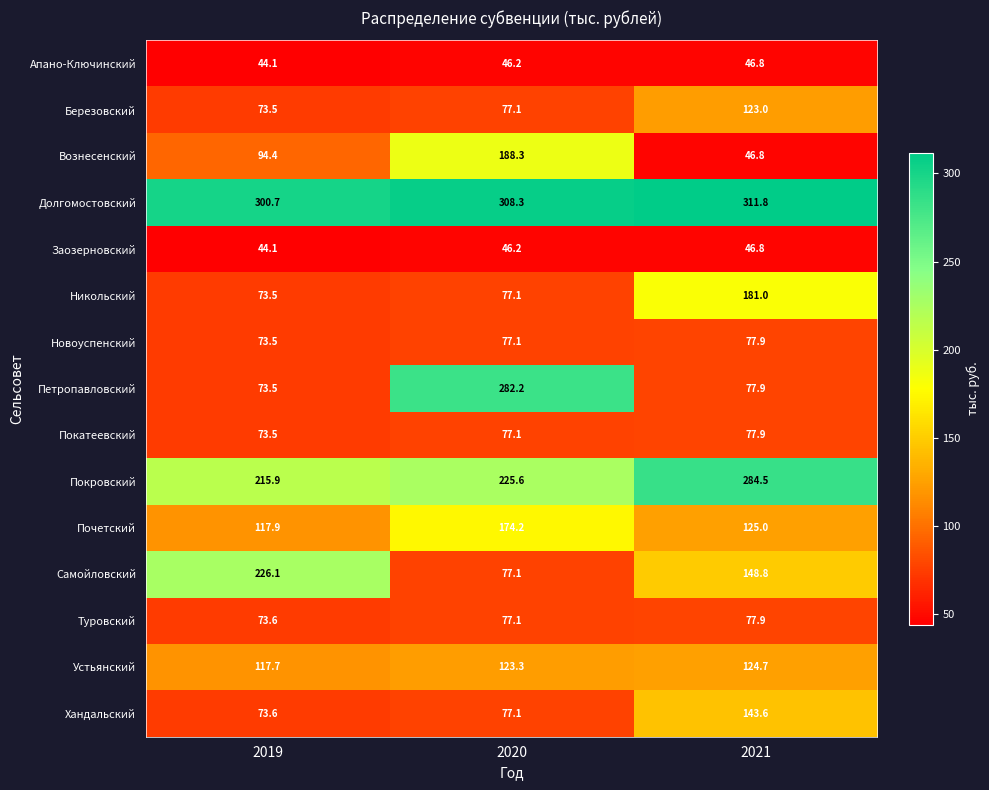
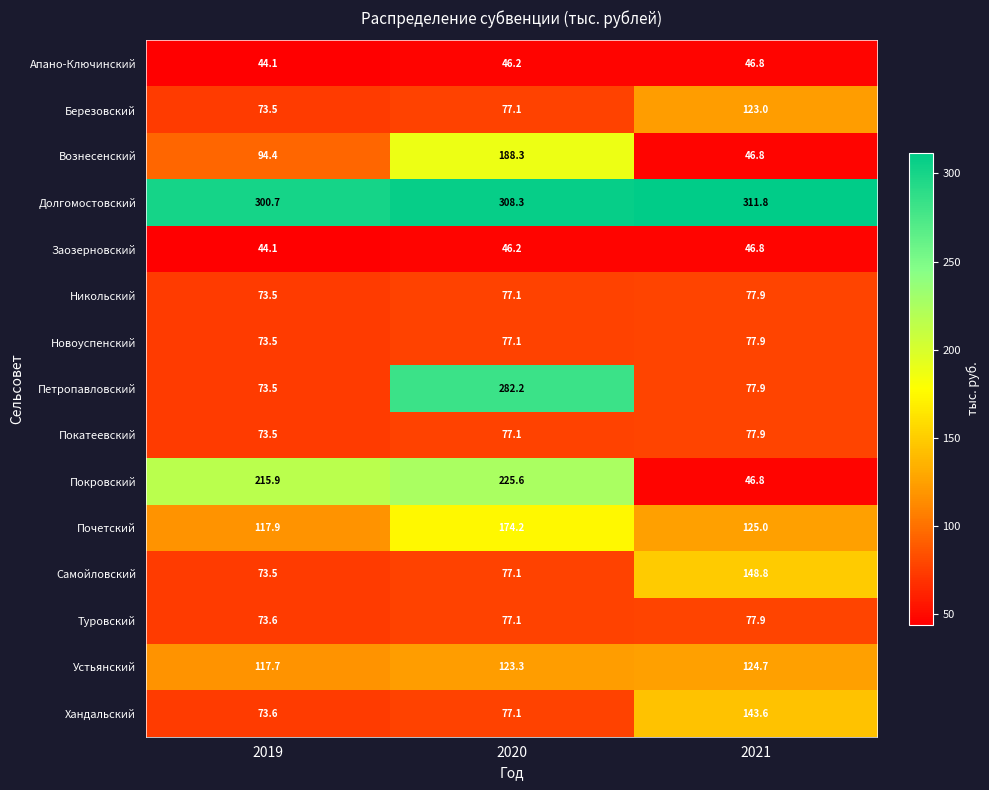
Никольский, 2021: 181.0 -> 77.9
Покровский, 2021: 284.5 -> 46.8
Самойловский, 2019: 226.1 -> 73.5
